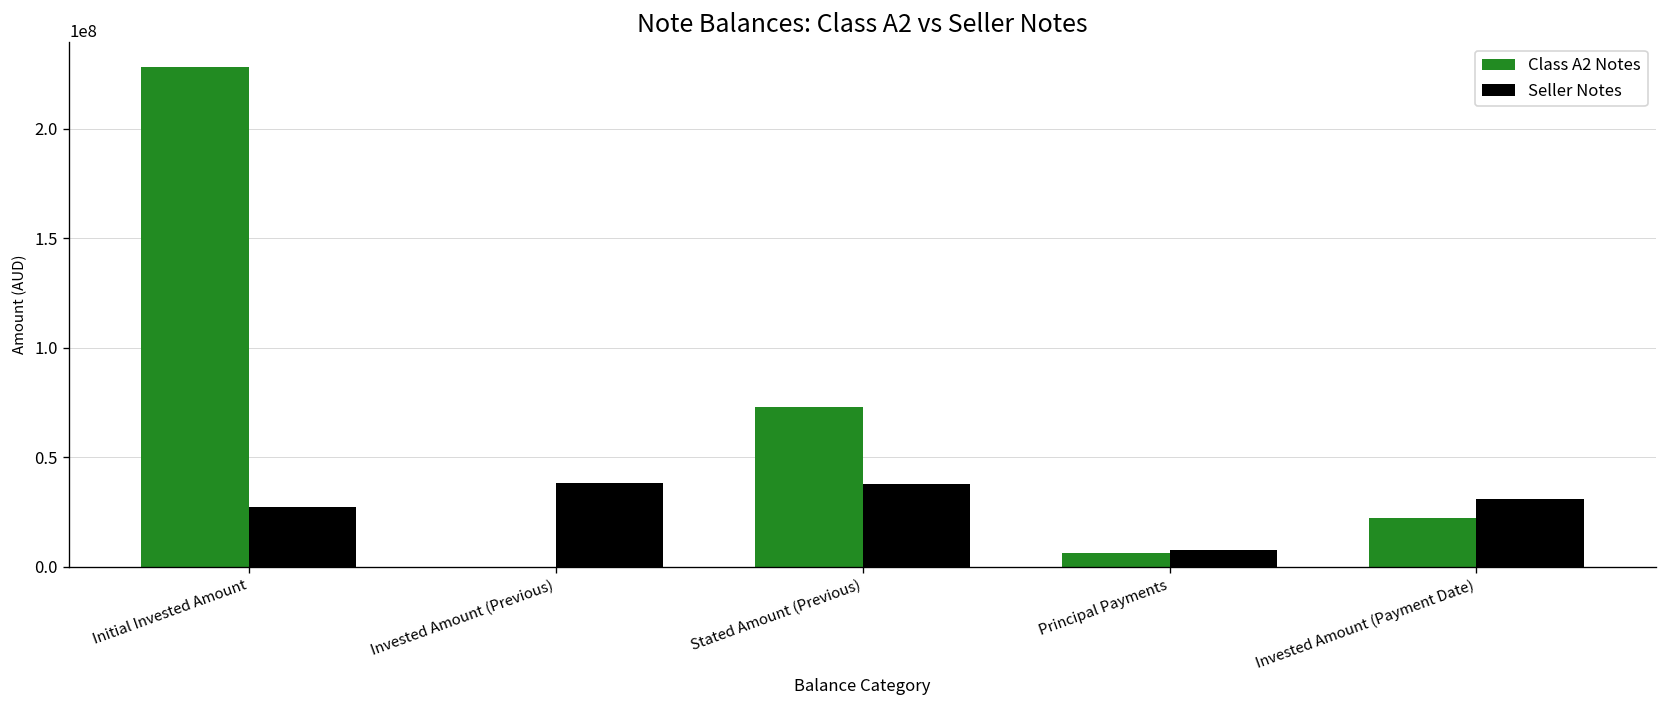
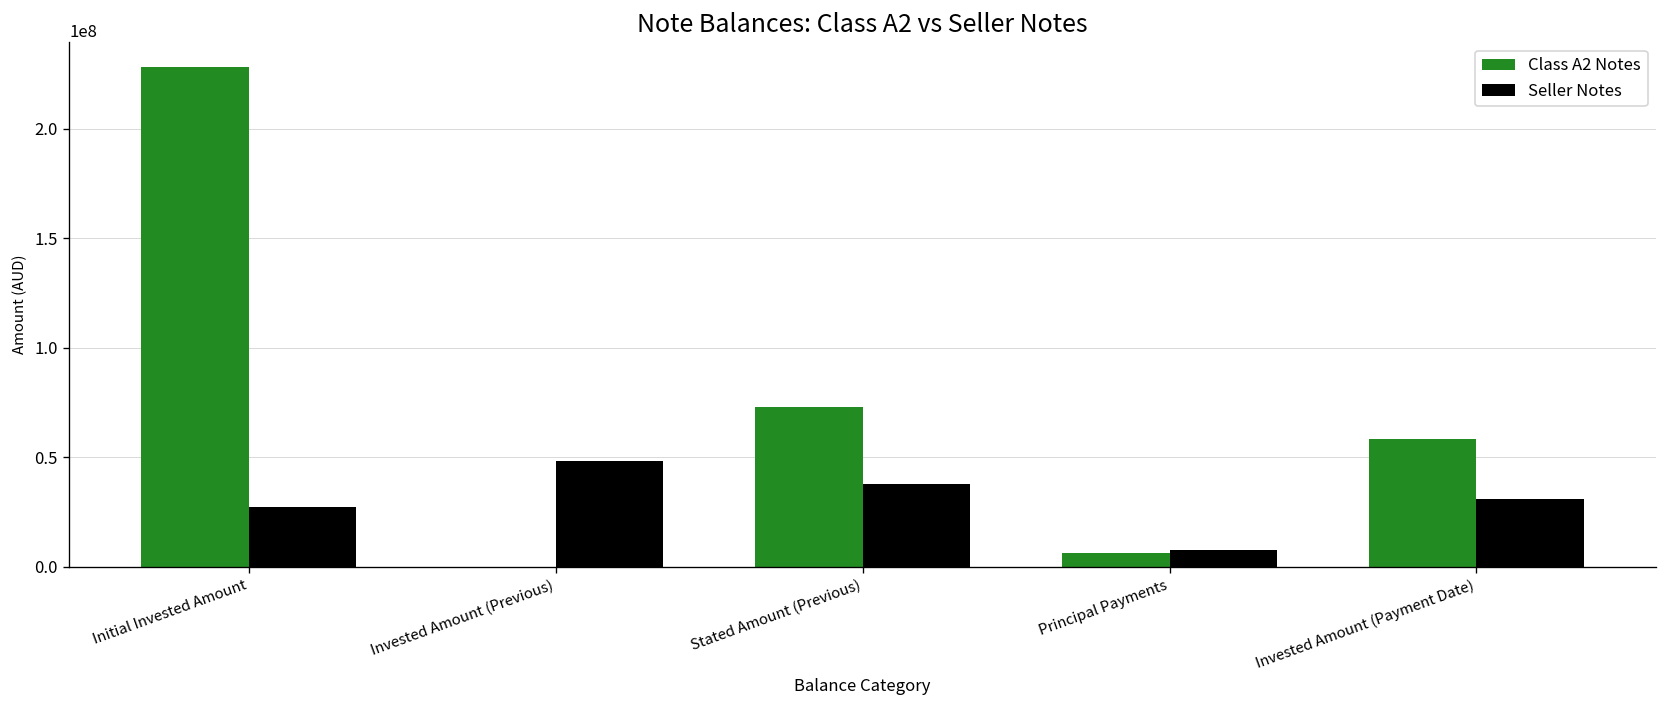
Seller Notes, Invested Amount (Previous): 39000000 -> 49000000
Class A2 Notes, Invested Amount (Payment Date): 22000000 -> 58000000
